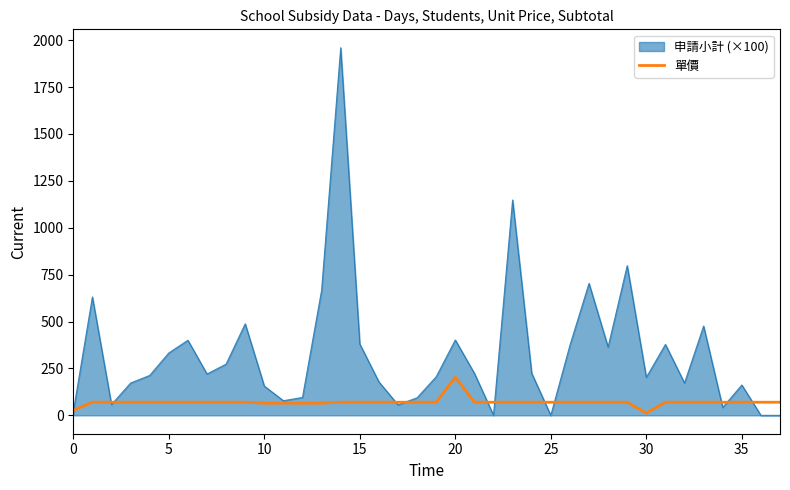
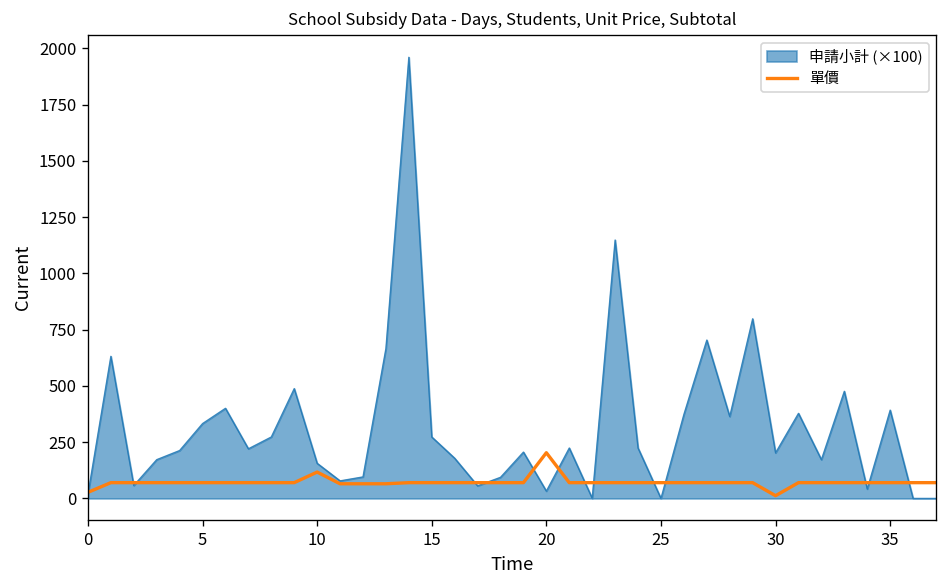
單價, 10: 70 -> 120
申請小計 (×100), 15: 380 -> 270
申請小計 (×100), 20: 400 -> 30
申請小計 (×100), 35: 160 -> 390
